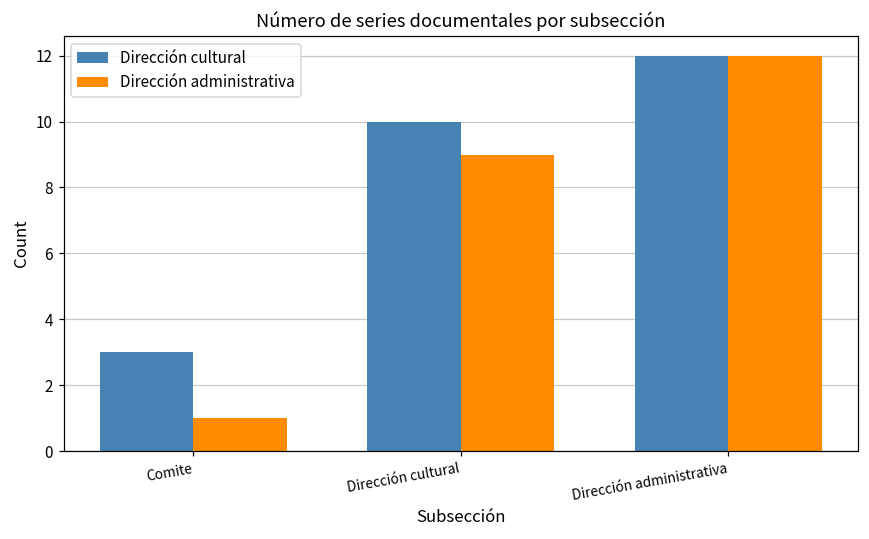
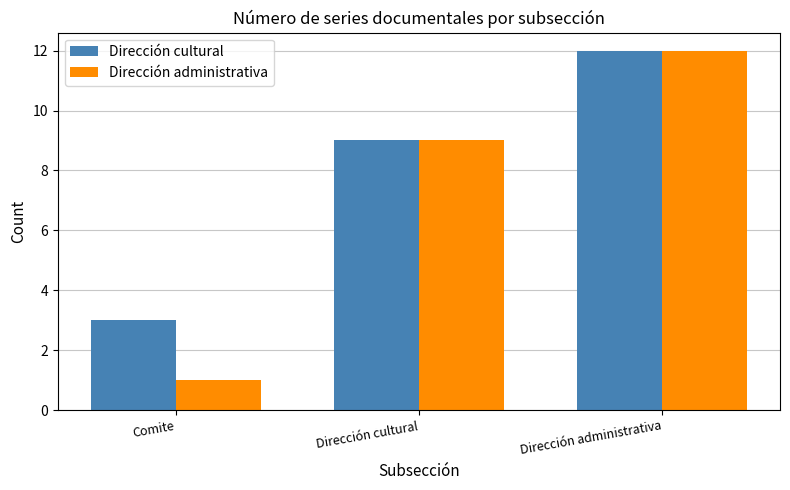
Dirección cultural, Dirección cultural: 10 -> 9
